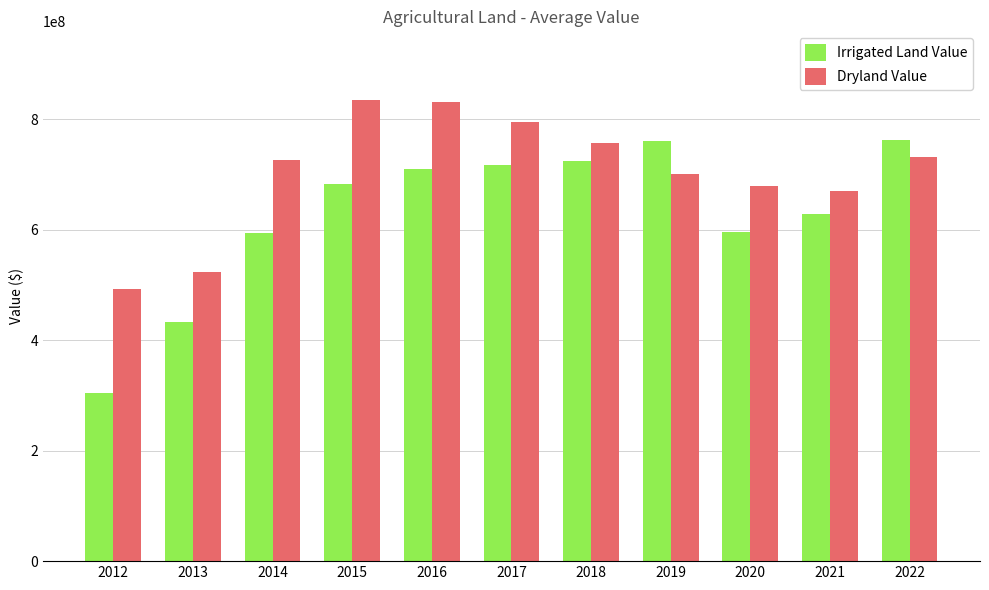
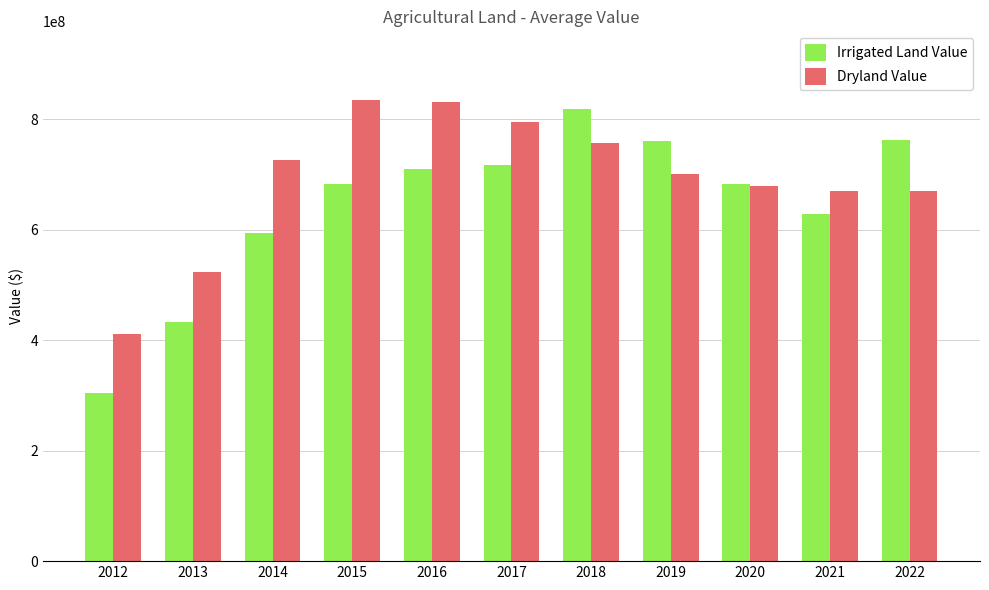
Dryland Value, 2012: 490000000 -> 410000000
Irrigated Land Value, 2018: 720000000 -> 820000000
Irrigated Land Value, 2020: 600000000 -> 680000000
Dryland Value, 2022: 730000000 -> 670000000
